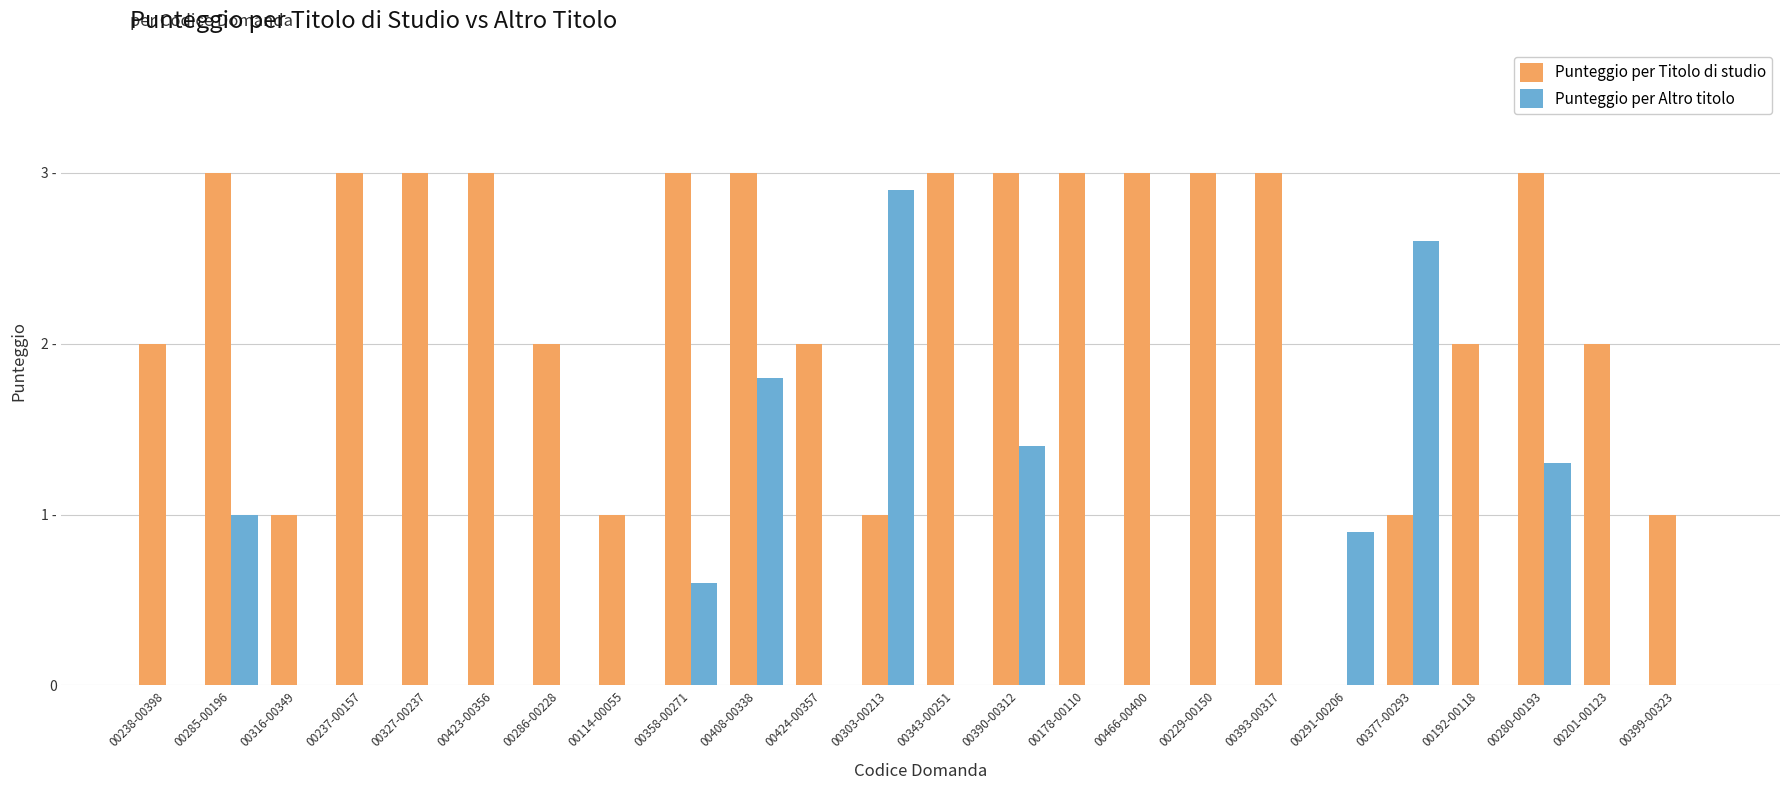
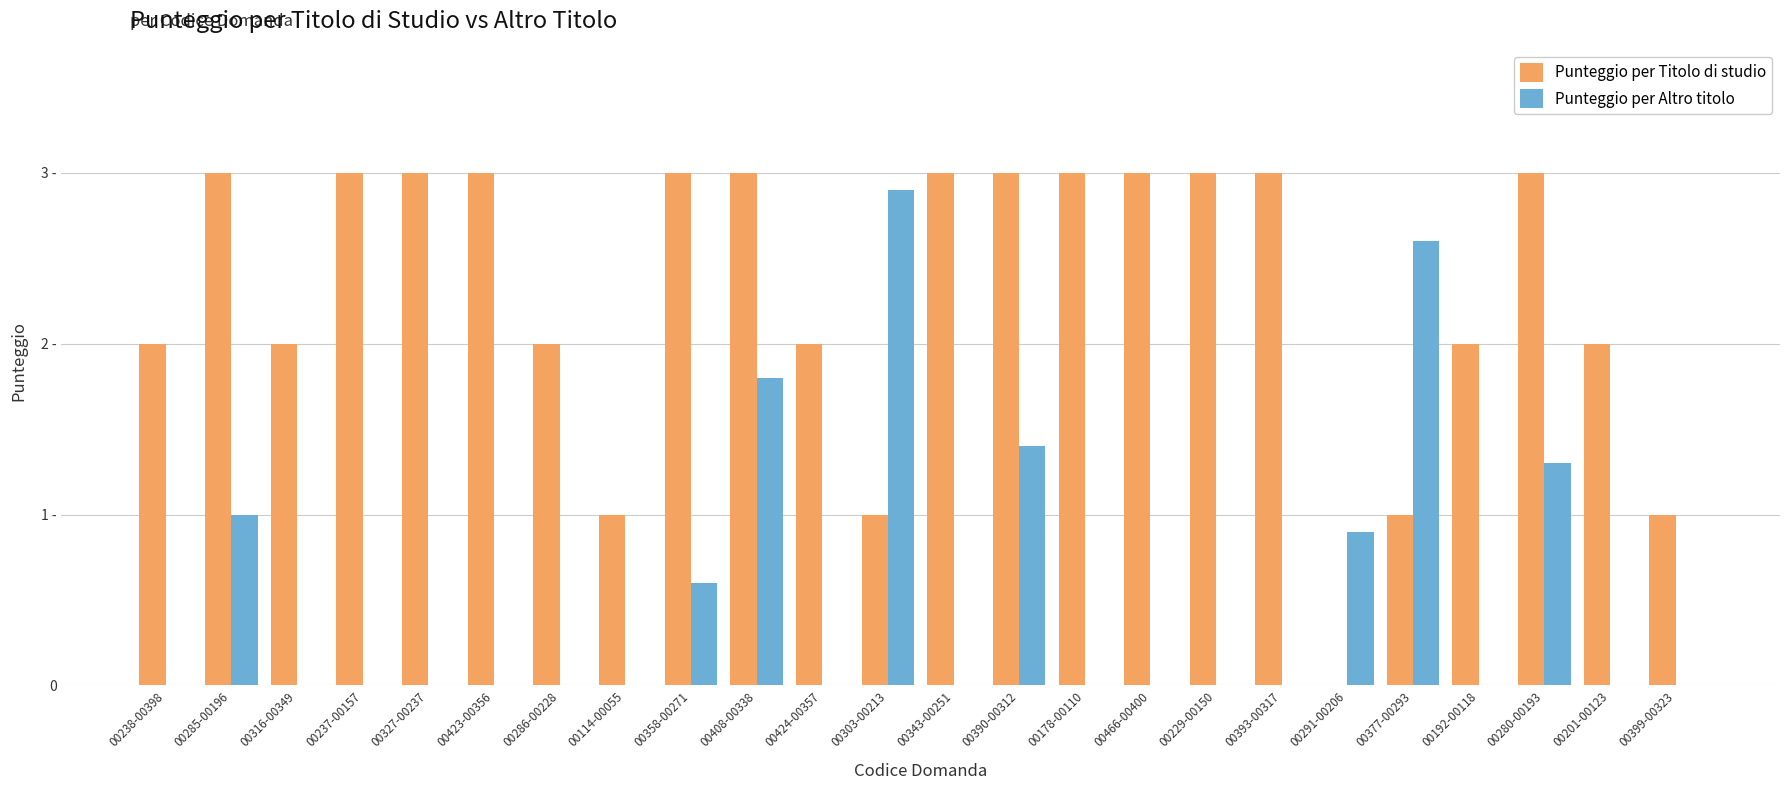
Punteggio per Titolo di studio, 00316-00349: 1 - -> 2 -
